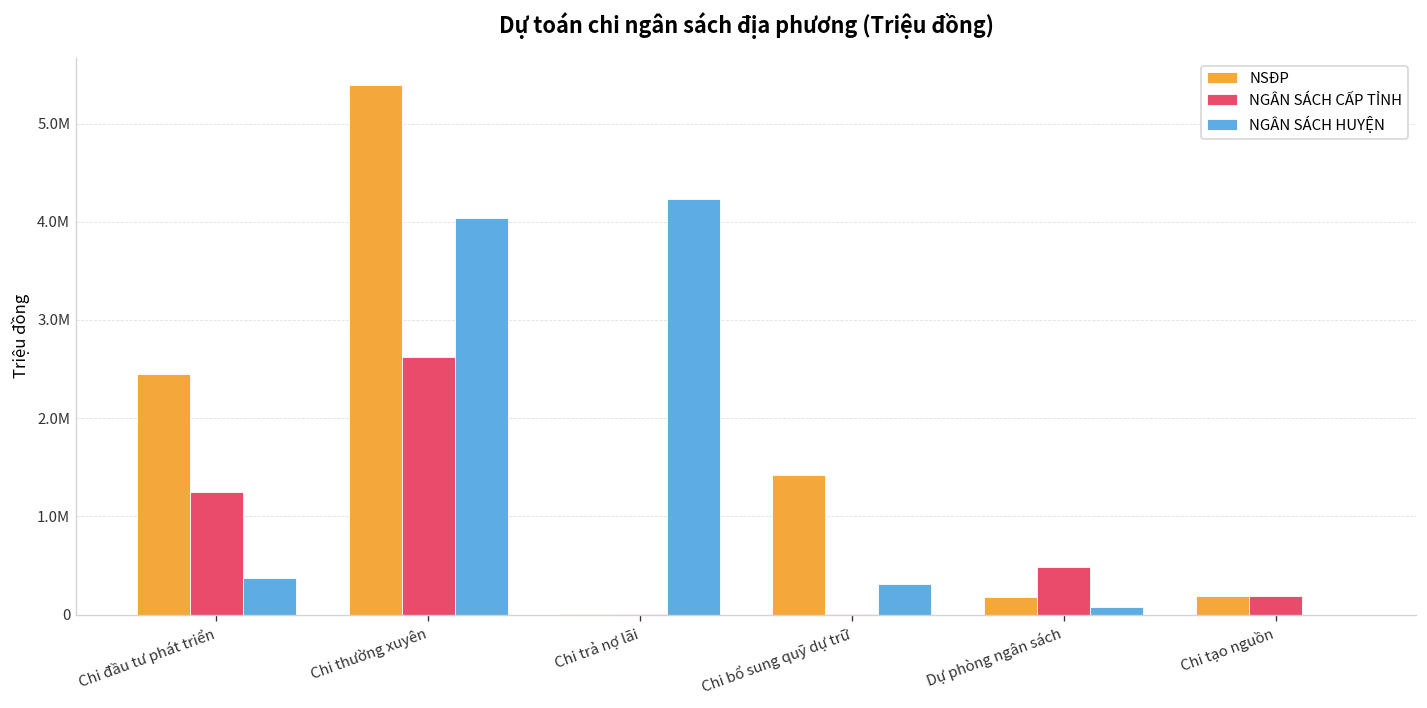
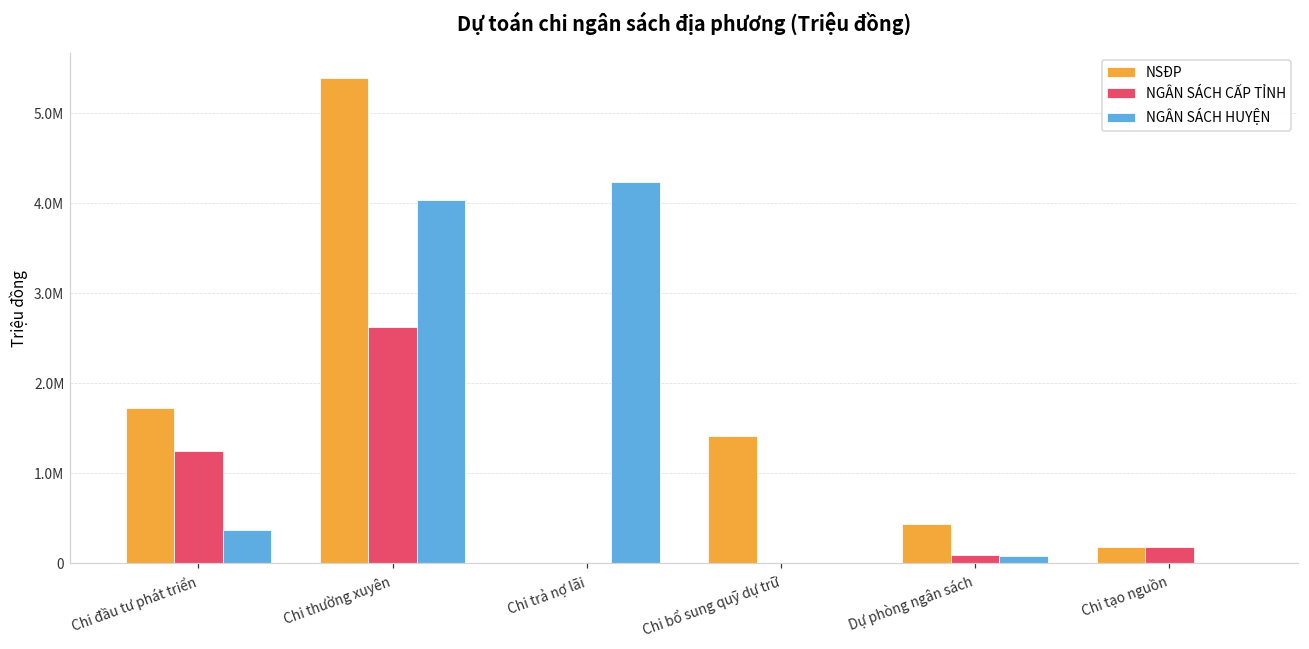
NSĐP, Chi đầu tư phát triển: 2400000 -> 1700000
NGÂN SÁCH HUYỆN, Chi bổ sung quỹ dự trữ: 300000 -> 0
NSĐP, Dự phòng ngân sách: 200000 -> 400000
NGÂN SÁCH CẤP TỈNH, Dự phòng ngân sách: 500000 -> 100000
